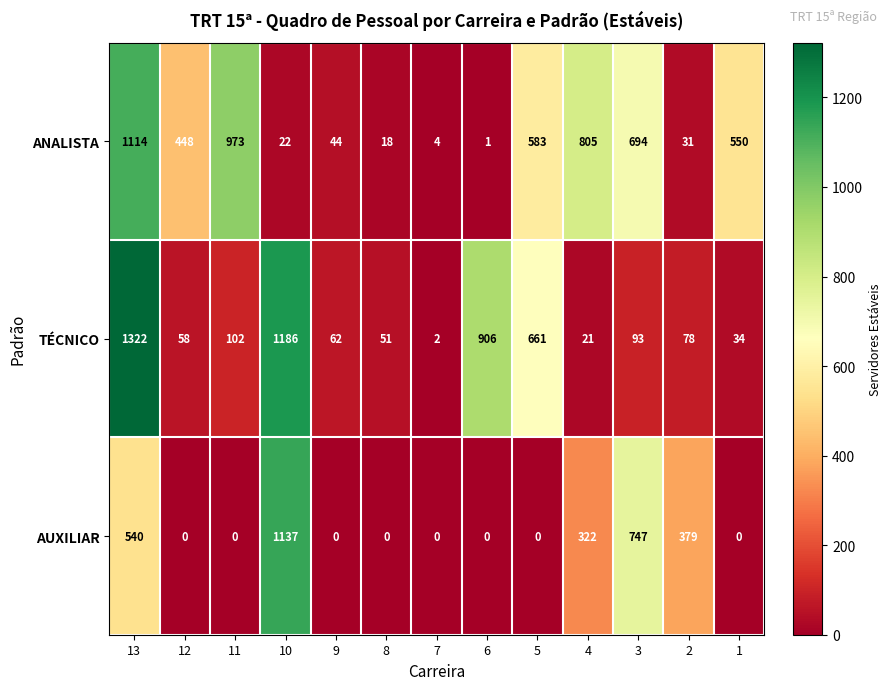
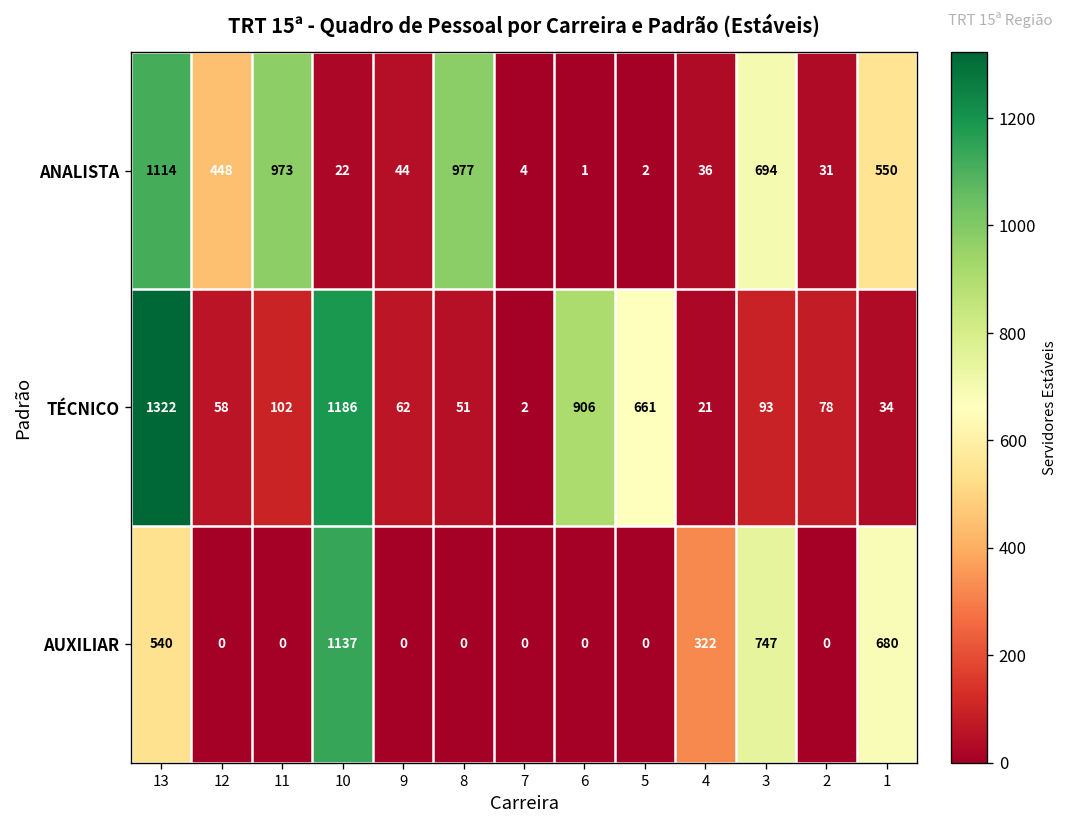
ANALISTA, 8: 18 -> 977
ANALISTA, 5: 583 -> 2
ANALISTA, 4: 805 -> 36
AUXILIAR, 2: 379 -> 0
AUXILIAR, 1: 0 -> 680
